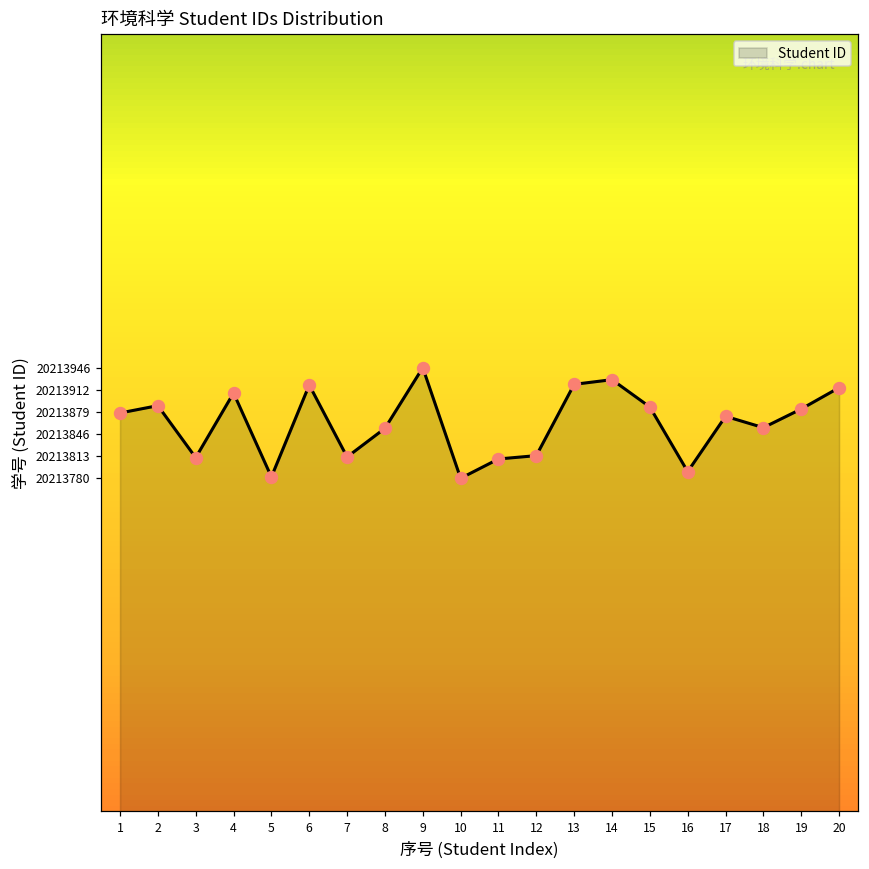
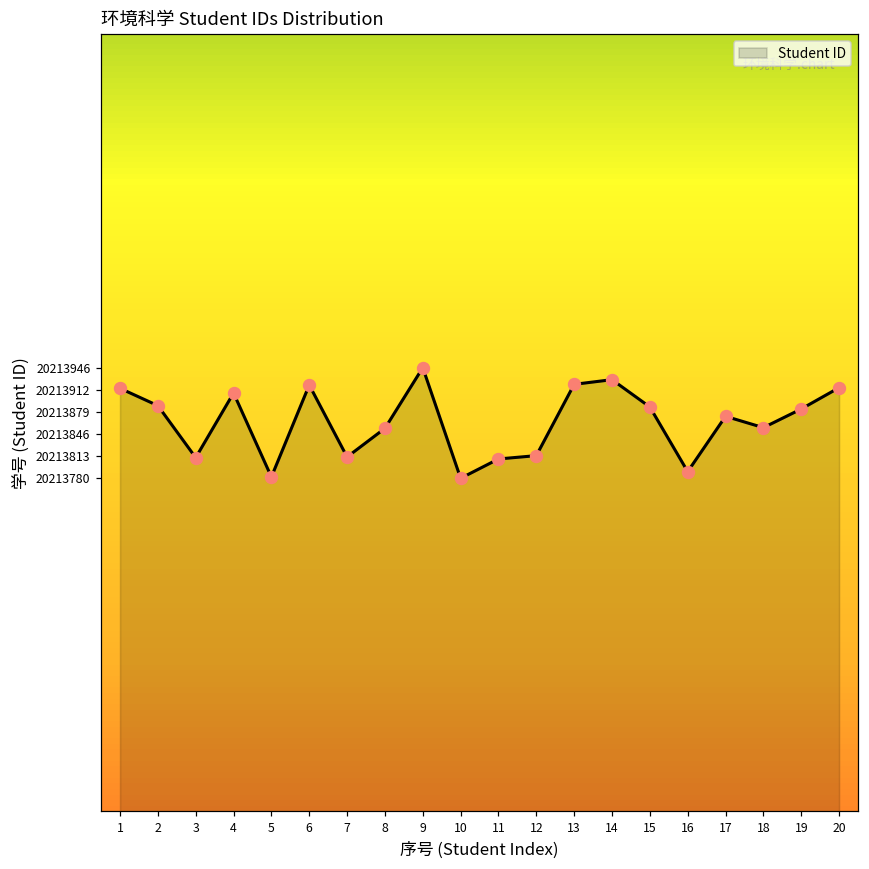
1: 20213880 -> 20213920
